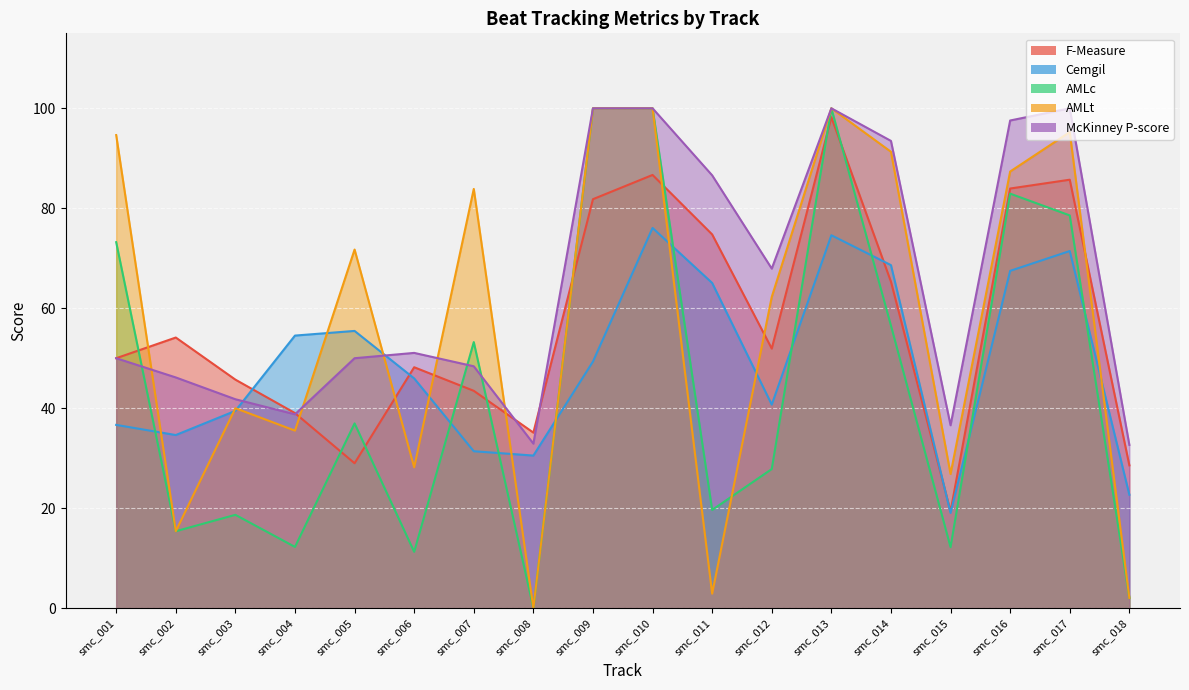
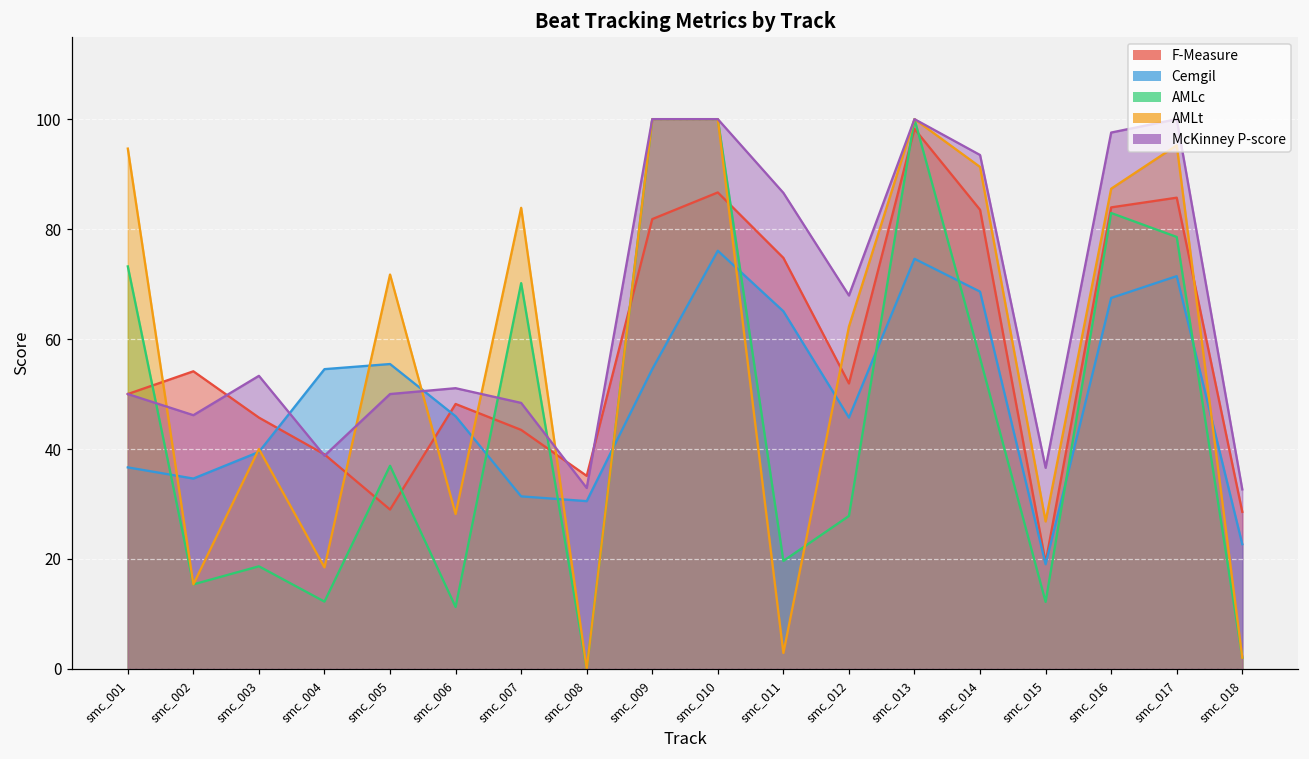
McKinney P-score, smc_003: 42 -> 53
AMLt, smc_004: 36 -> 18
AMLc, smc_007: 53 -> 70
Cemgil, smc_009: 49 -> 55
Cemgil, smc_012: 41 -> 46
F-Measure, smc_014: 65 -> 84
